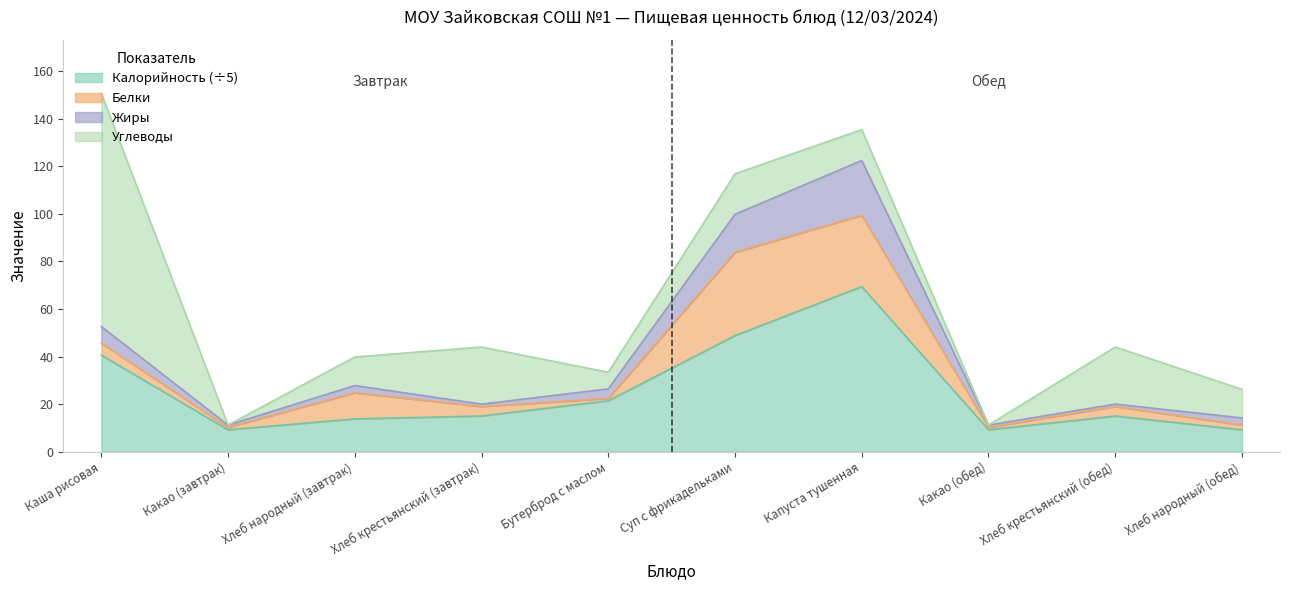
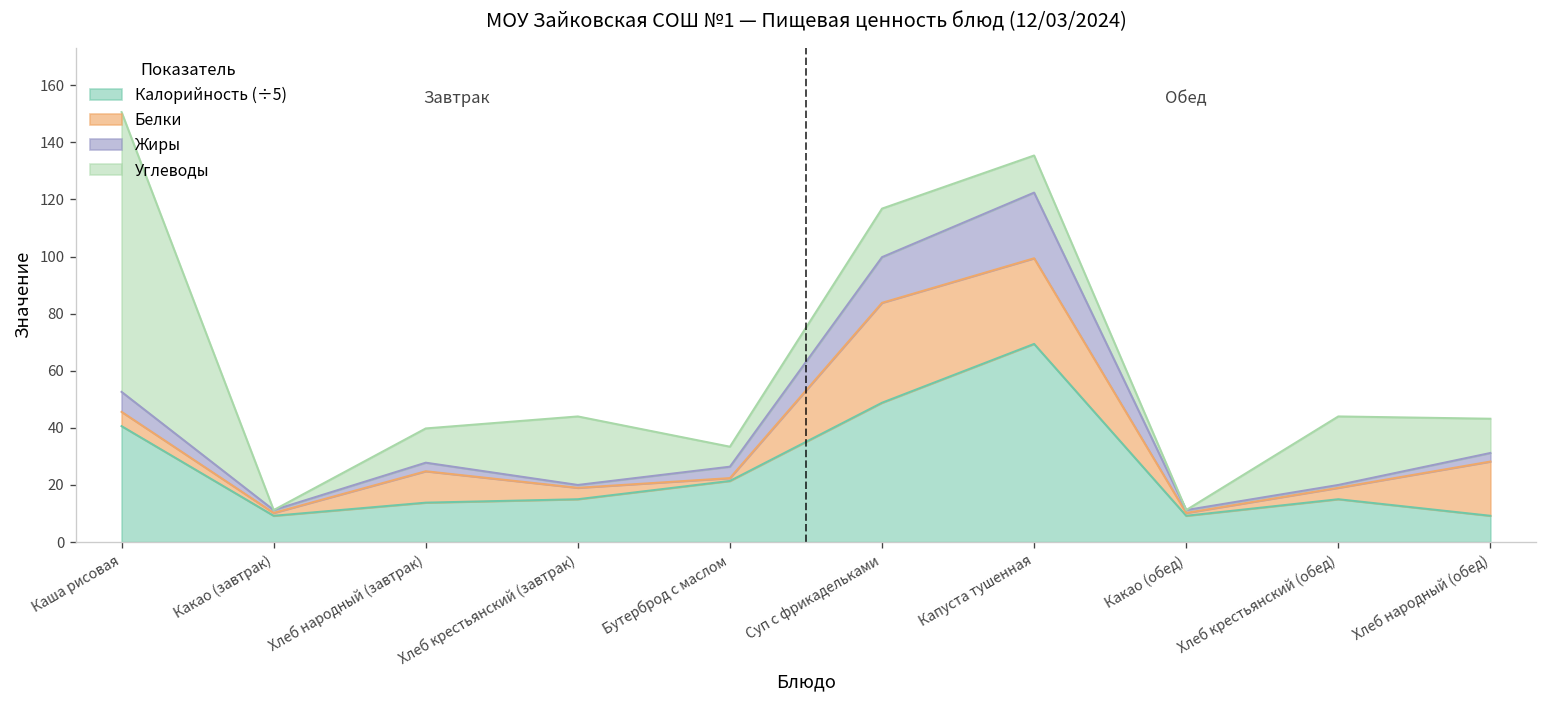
Белки, Хлеб народный (обед): 2 -> 19
